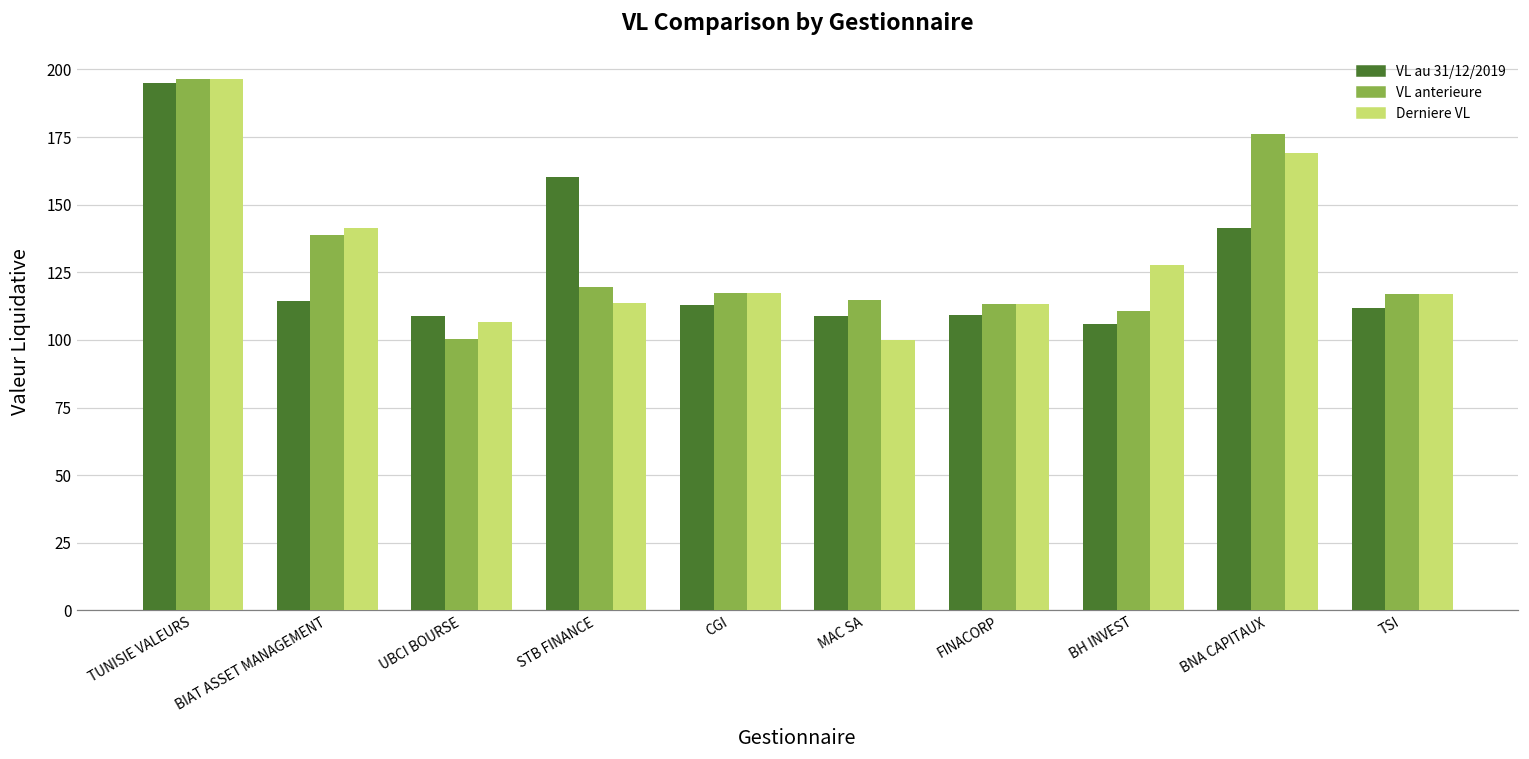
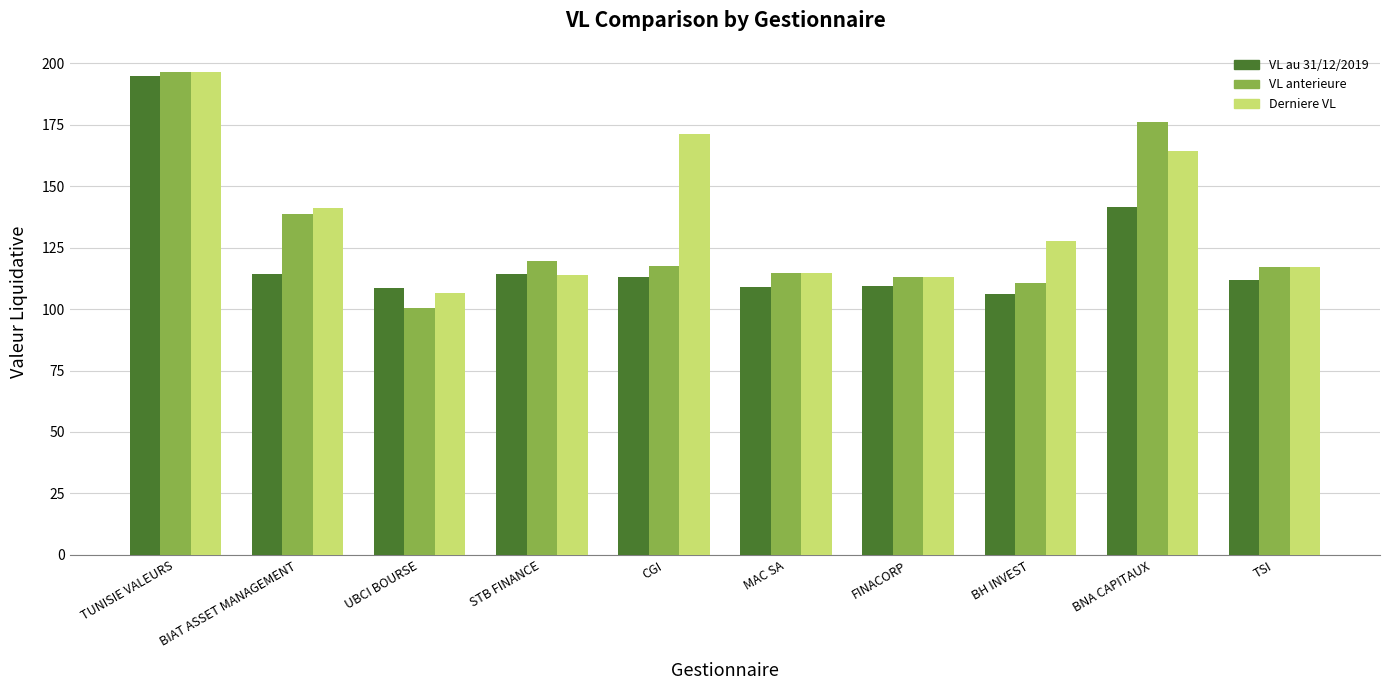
VL au 31/12/2019, STB FINANCE: 160 -> 114
Derniere VL, CGI: 117 -> 171
Derniere VL, MAC SA: 100 -> 115
Derniere VL, BNA CAPITAUX: 169 -> 164
